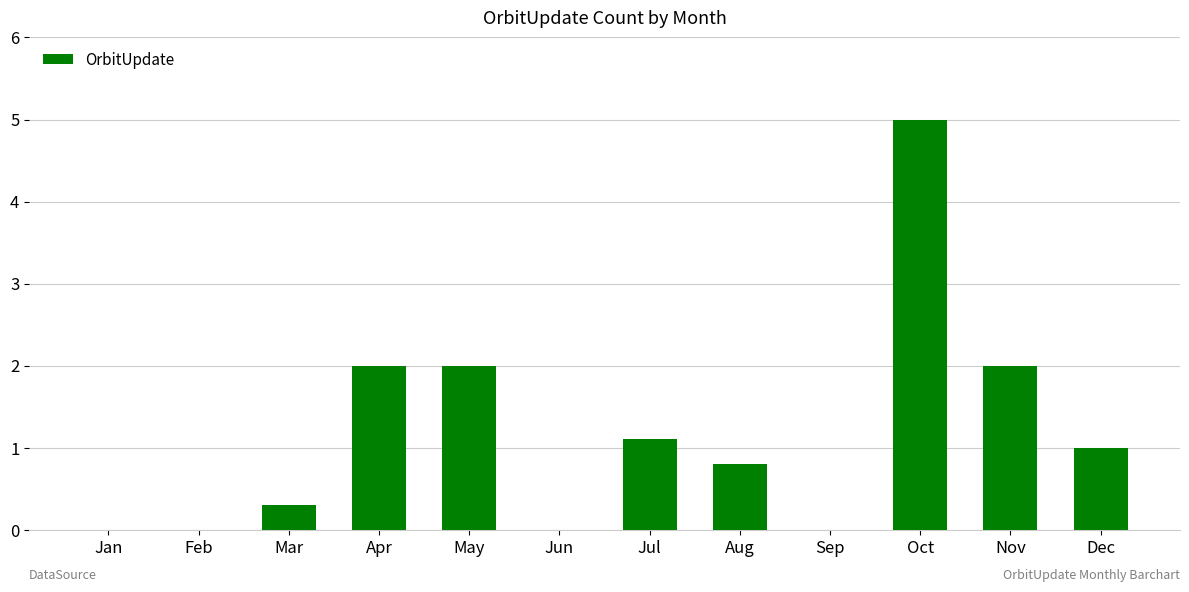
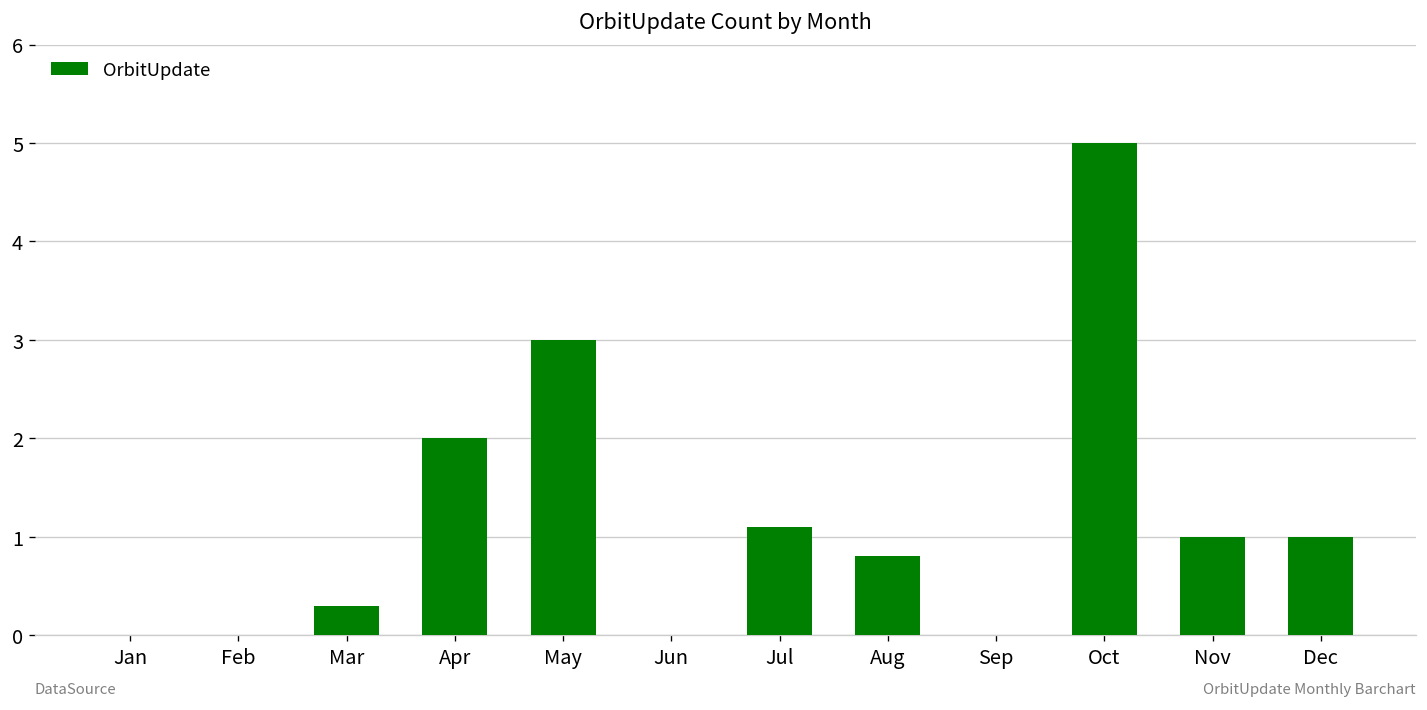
May: 2 -> 3
Nov: 2 -> 1
